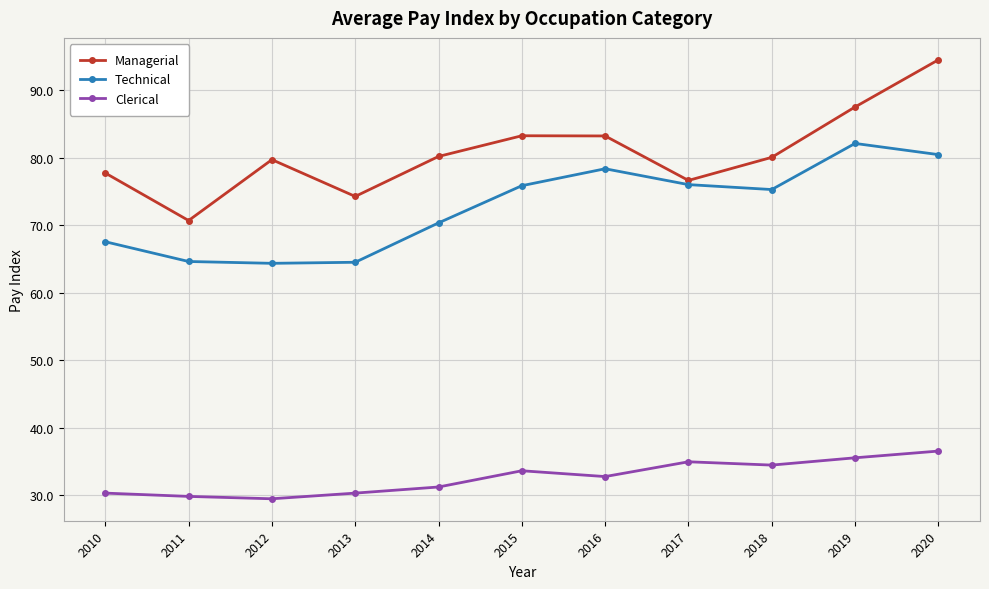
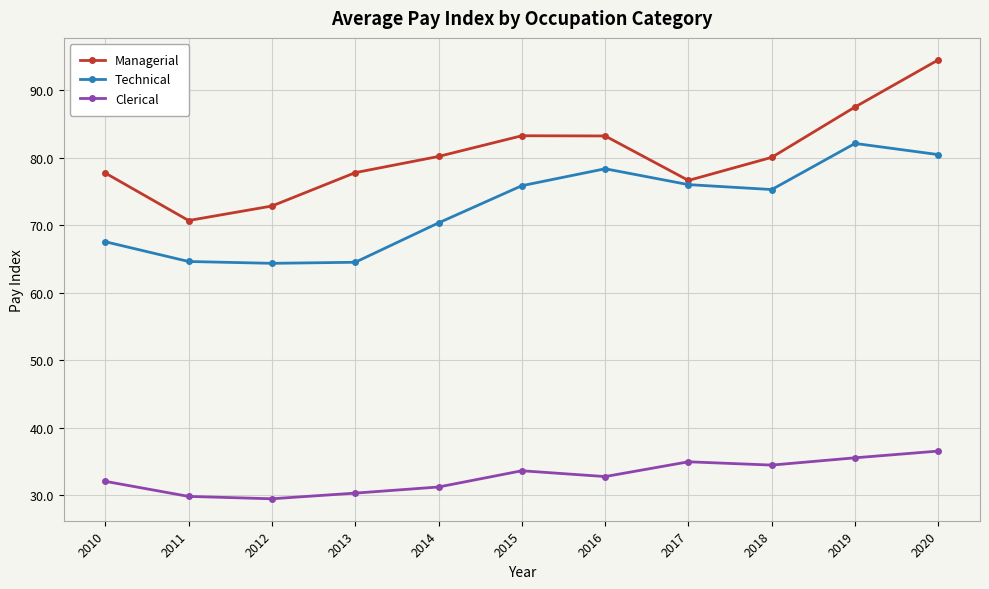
Clerical, 2010: 30 -> 32
Managerial, 2012: 80 -> 73
Managerial, 2013: 74 -> 78
